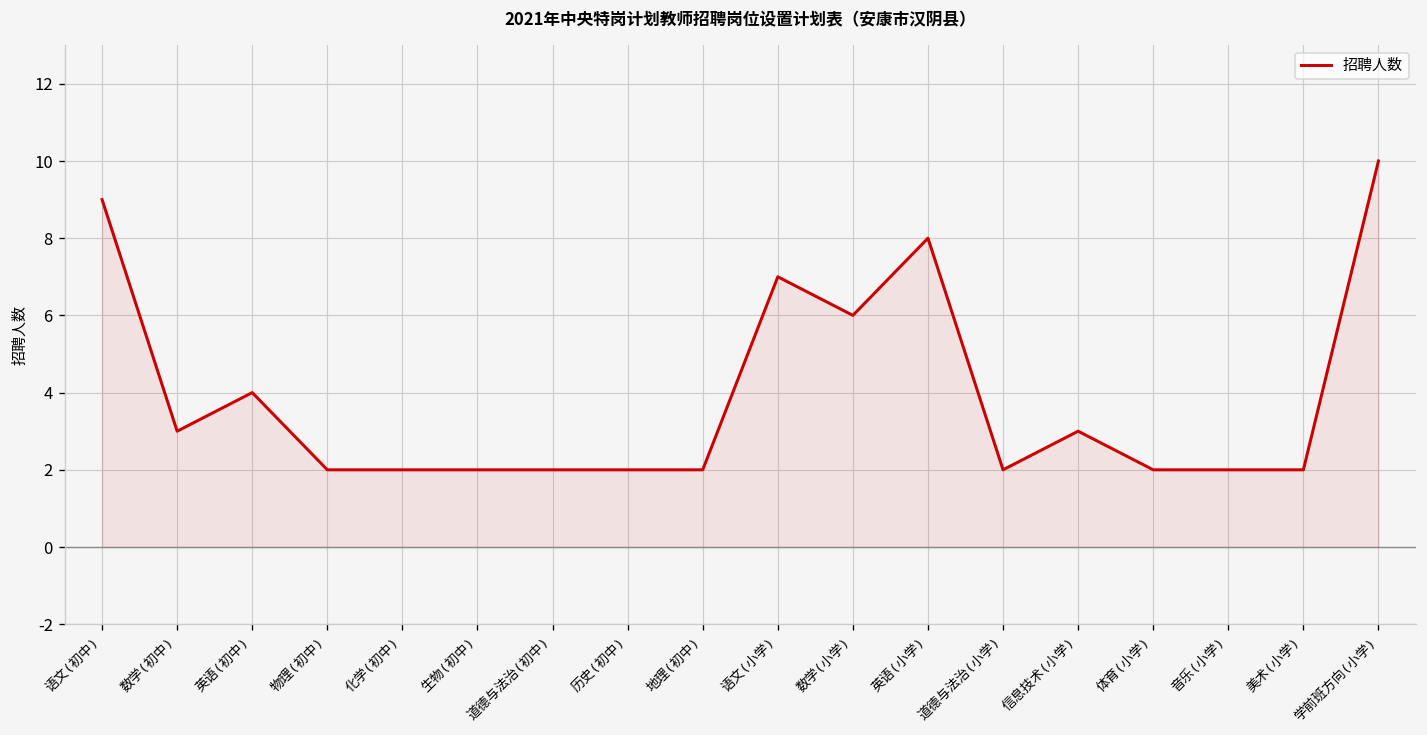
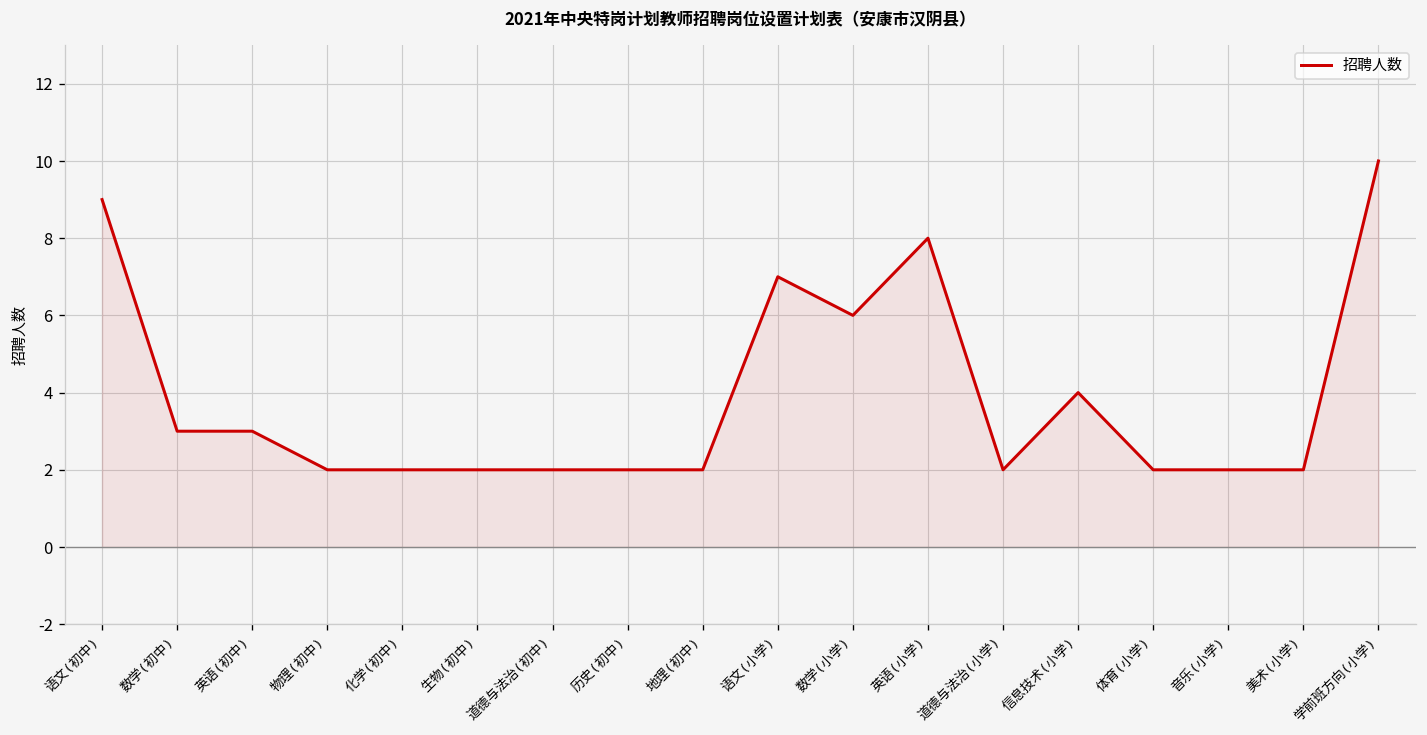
英语(初中): 4 -> 3
信息技术(小学): 3 -> 4
